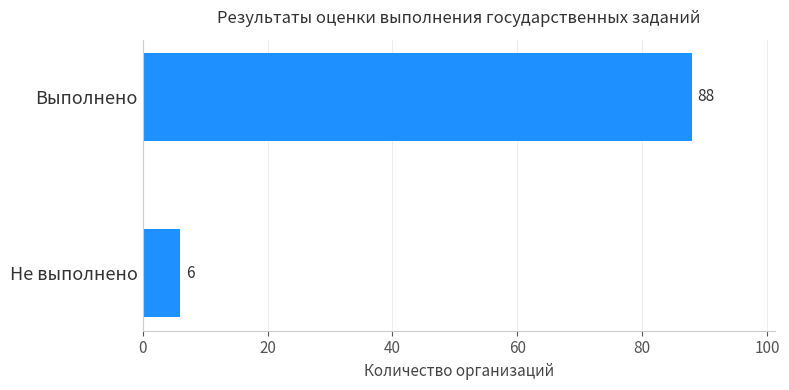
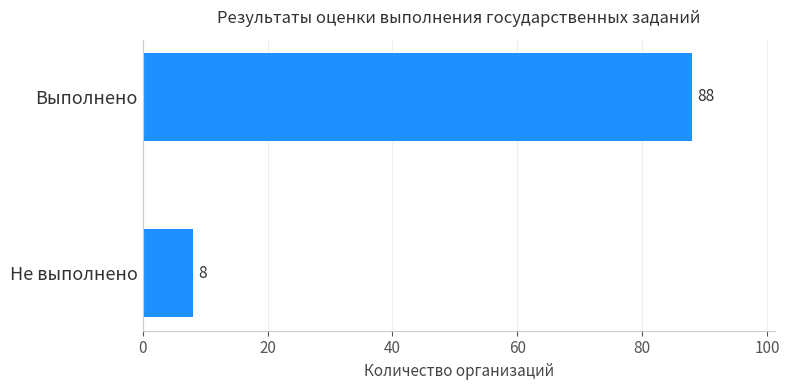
Не выполнено: 6 -> 8
